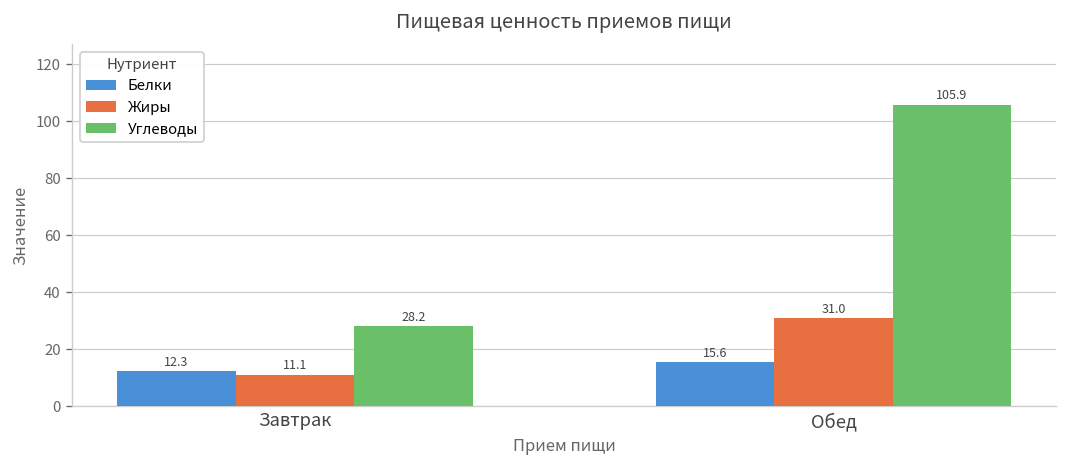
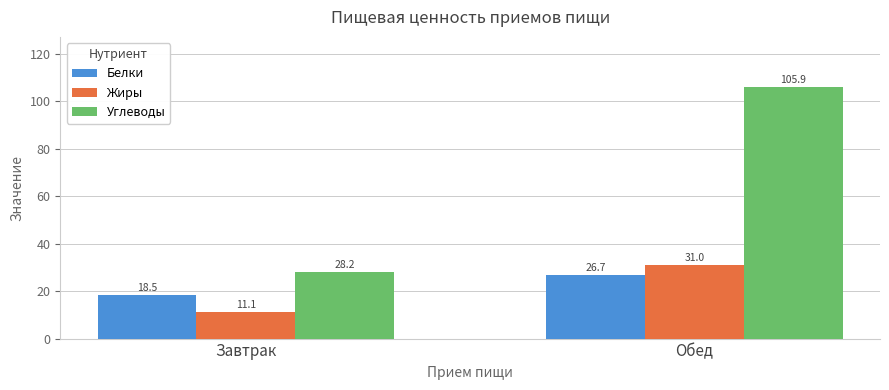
Белки, Завтрак: 12.3 -> 18.5
Белки, Обед: 15.6 -> 26.7
